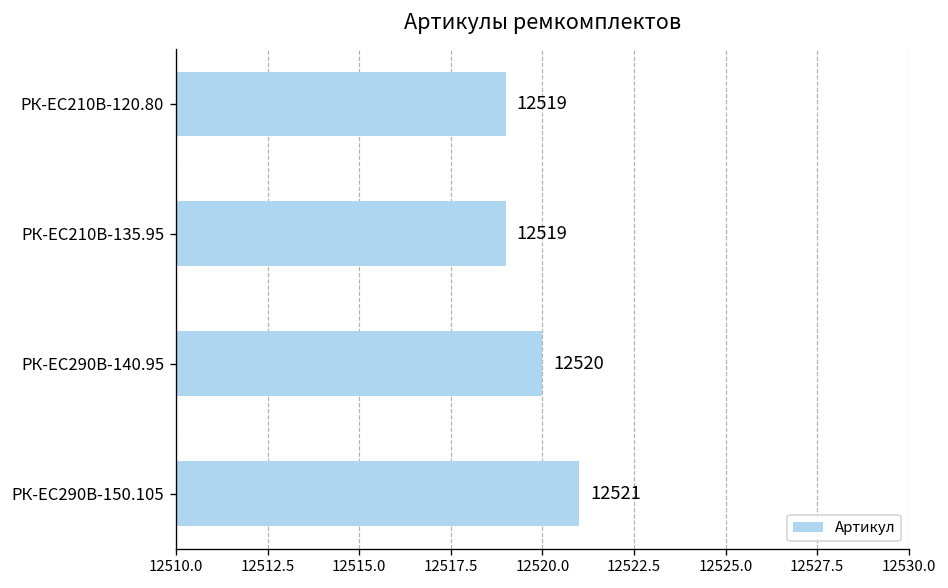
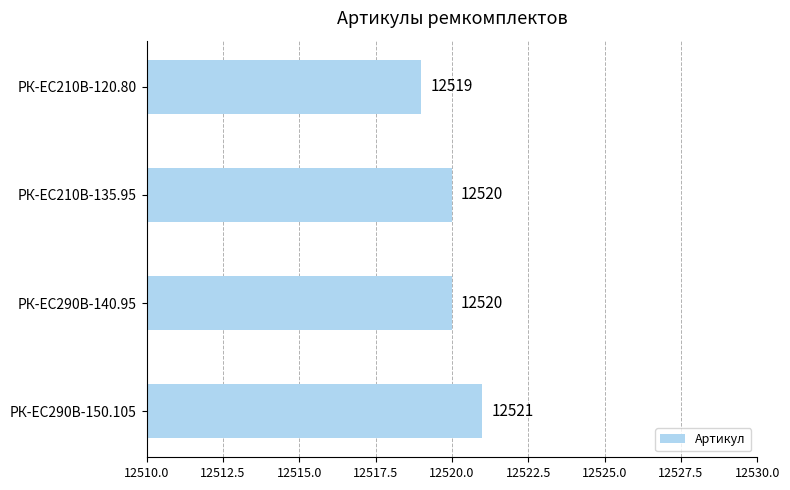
РК-EC210В-135.95: 12519 -> 12520
